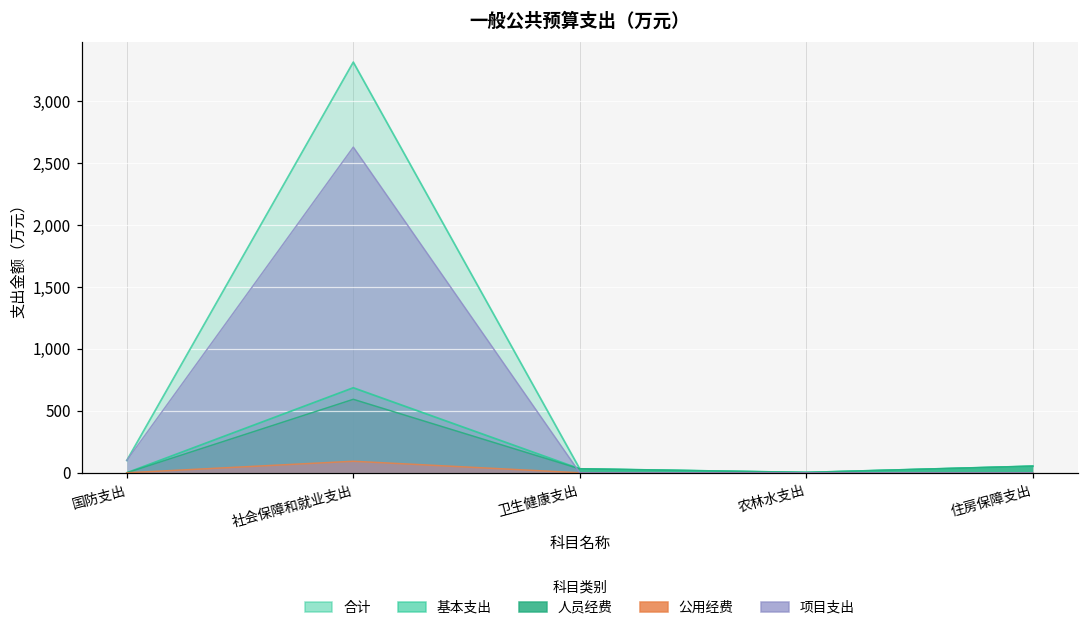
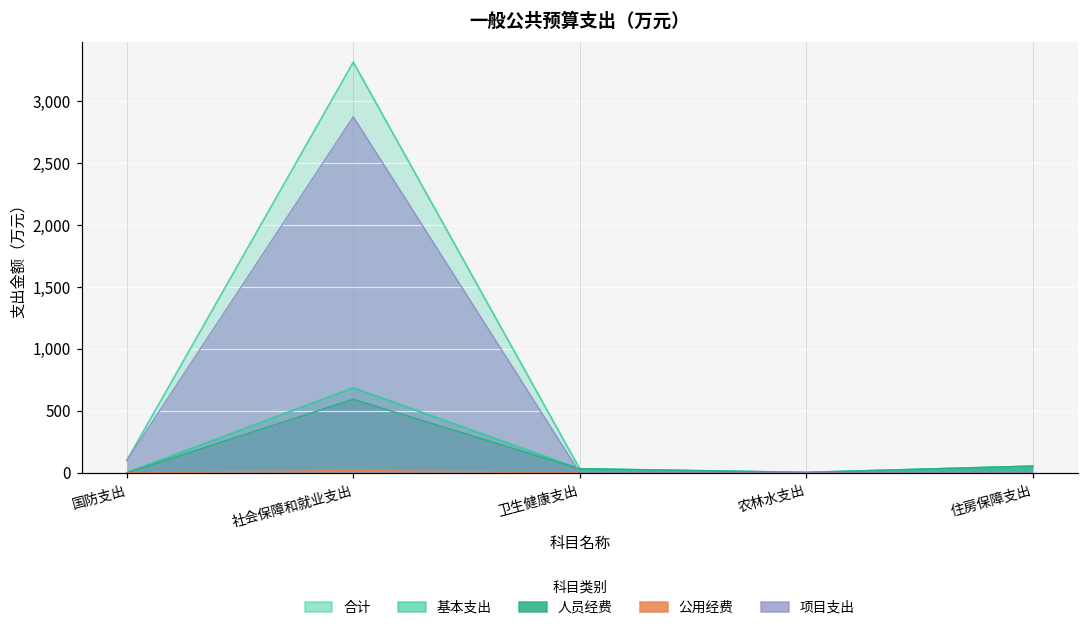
公用经费, 社会保障和就业支出: 90 -> 20
项目支出, 社会保障和就业支出: 2,630 -> 2,870
